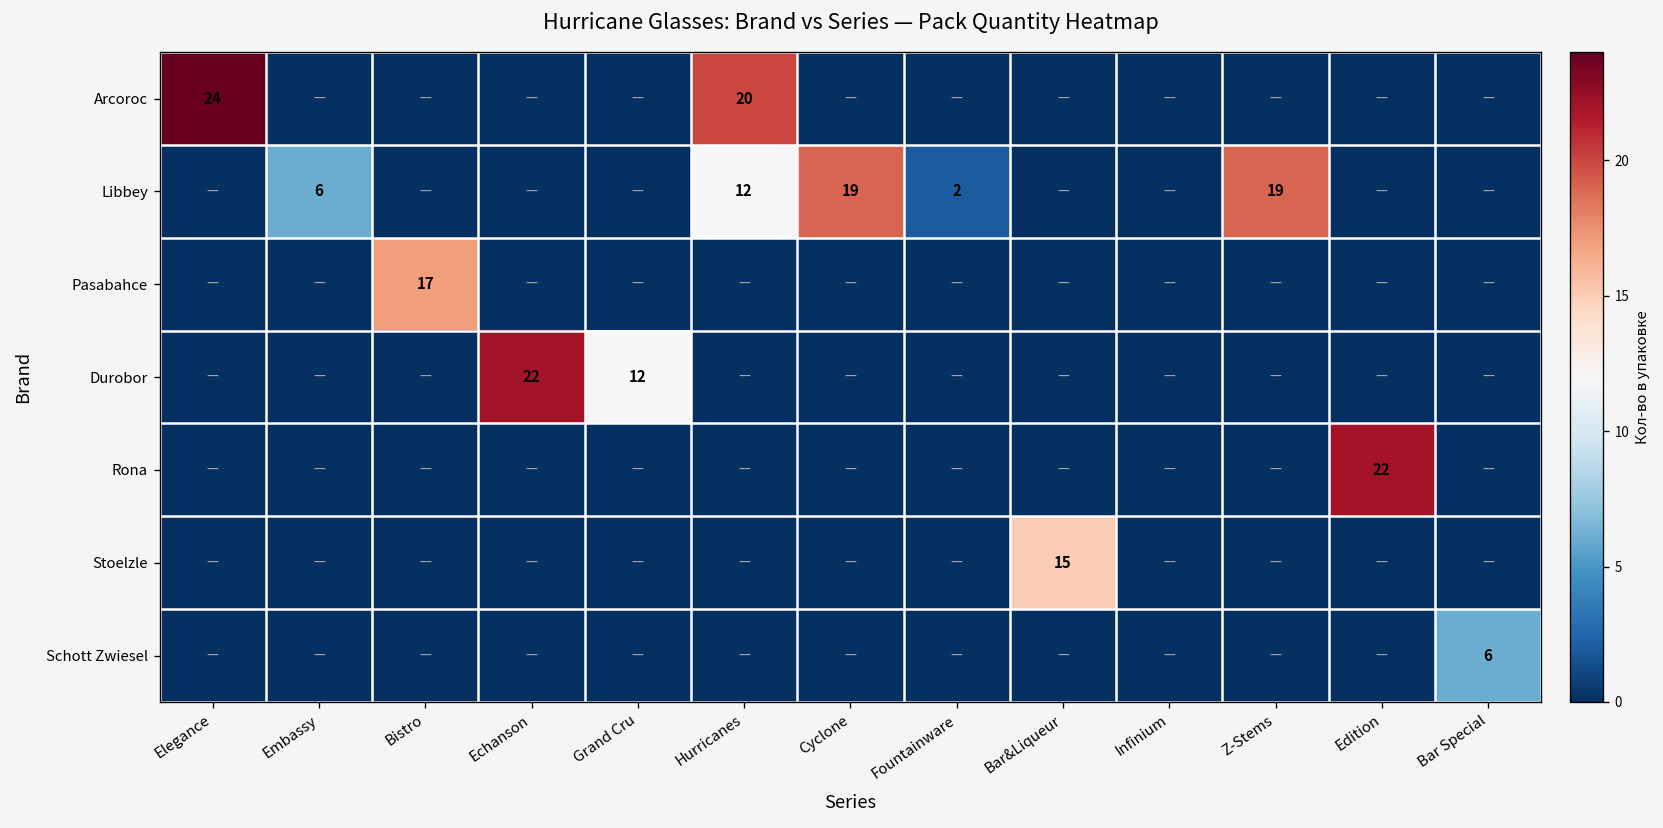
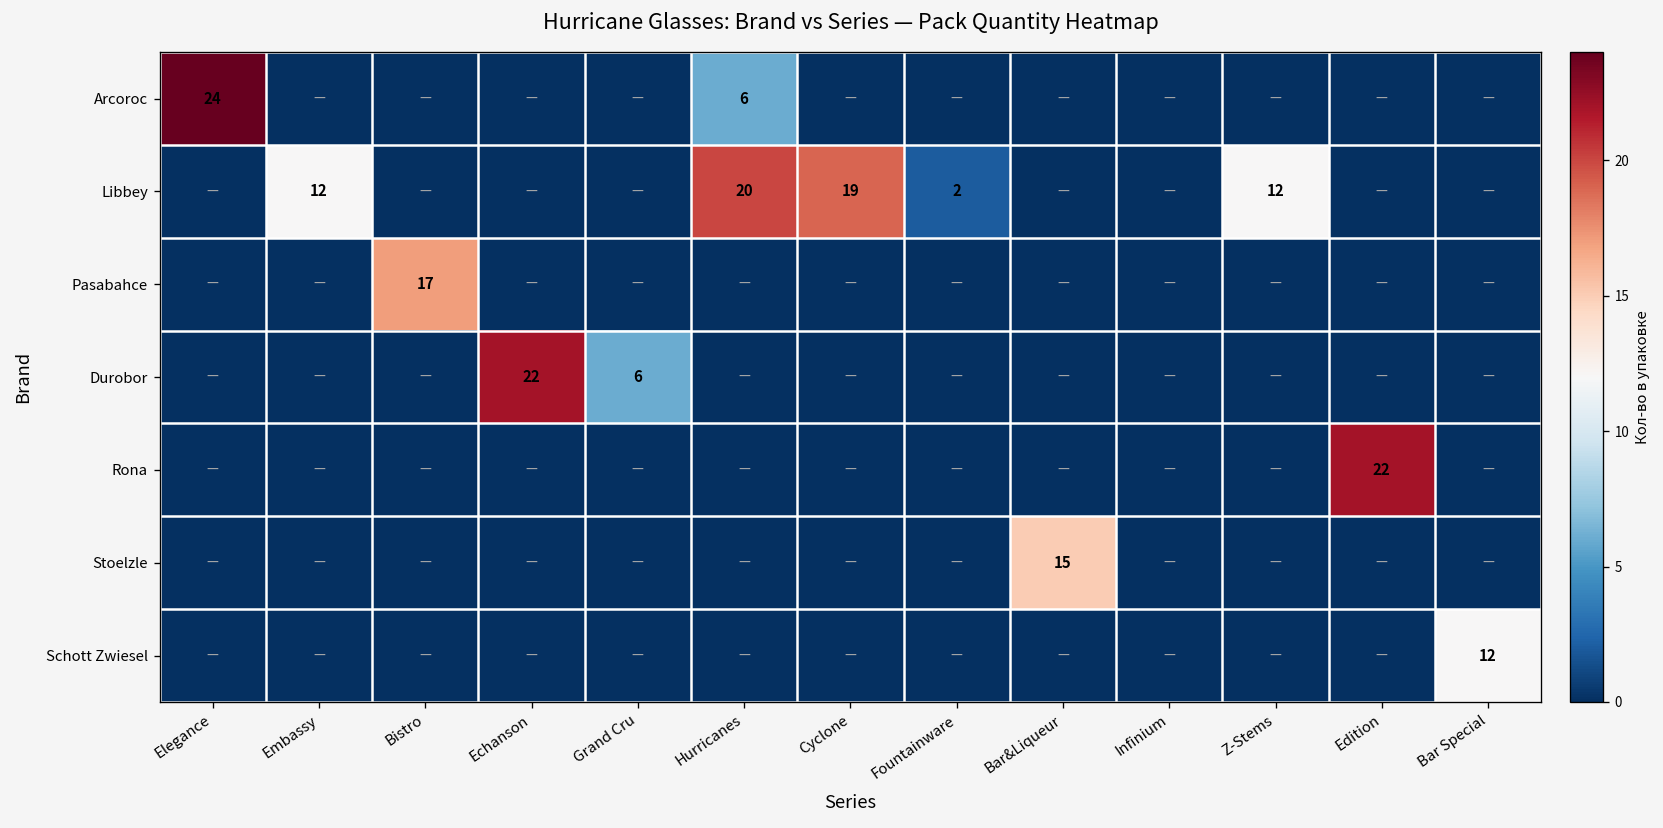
Arcoroc, Hurricanes: 20 -> 6
Libbey, Embassy: 6 -> 12
Libbey, Hurricanes: 12 -> 20
Libbey, Z-Stems: 19 -> 12
Durobor, Grand Cru: 12 -> 6
Schott Zwiesel, Bar Special: 6 -> 12
